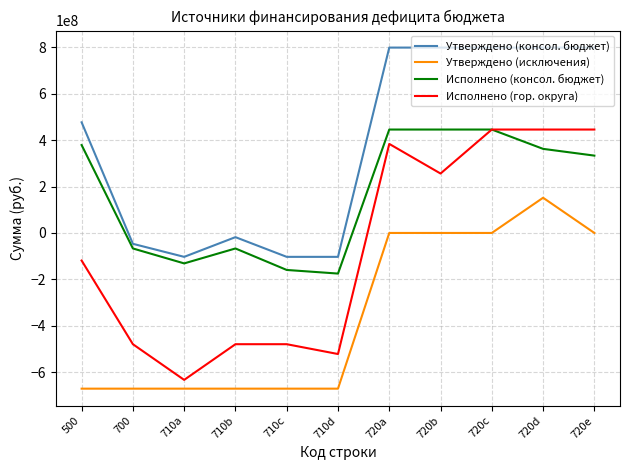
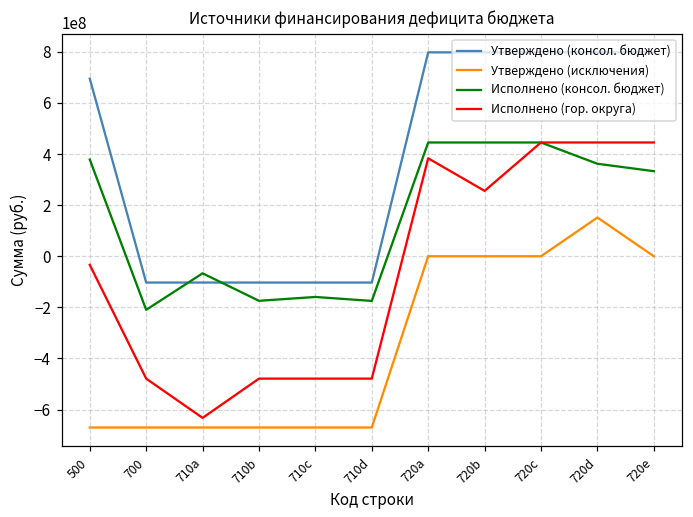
Утверждено (консол. бюджет), 500: 480000000 -> 700000000
Исполнено (гор. округа), 500: -120000000 -> -30000000
Утверждено (консол. бюджет), 700: -50000000 -> -100000000
Исполнено (консол. бюджет), 700: -70000000 -> -210000000
Исполнено (консол. бюджет), 710a: -130000000 -> -70000000
Утверждено (консол. бюджет), 710b: -20000000 -> -100000000
Исполнено (консол. бюджет), 710b: -70000000 -> -170000000
Исполнено (гор. округа), 710d: -520000000 -> -480000000
